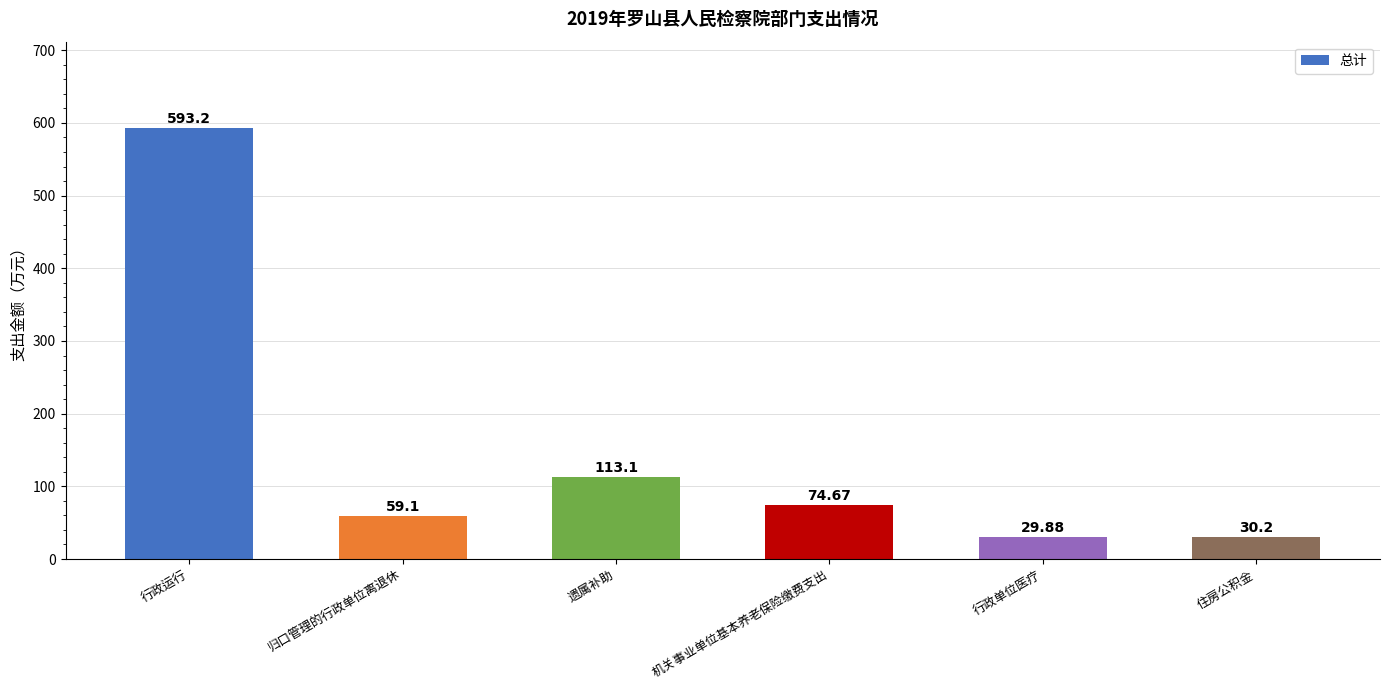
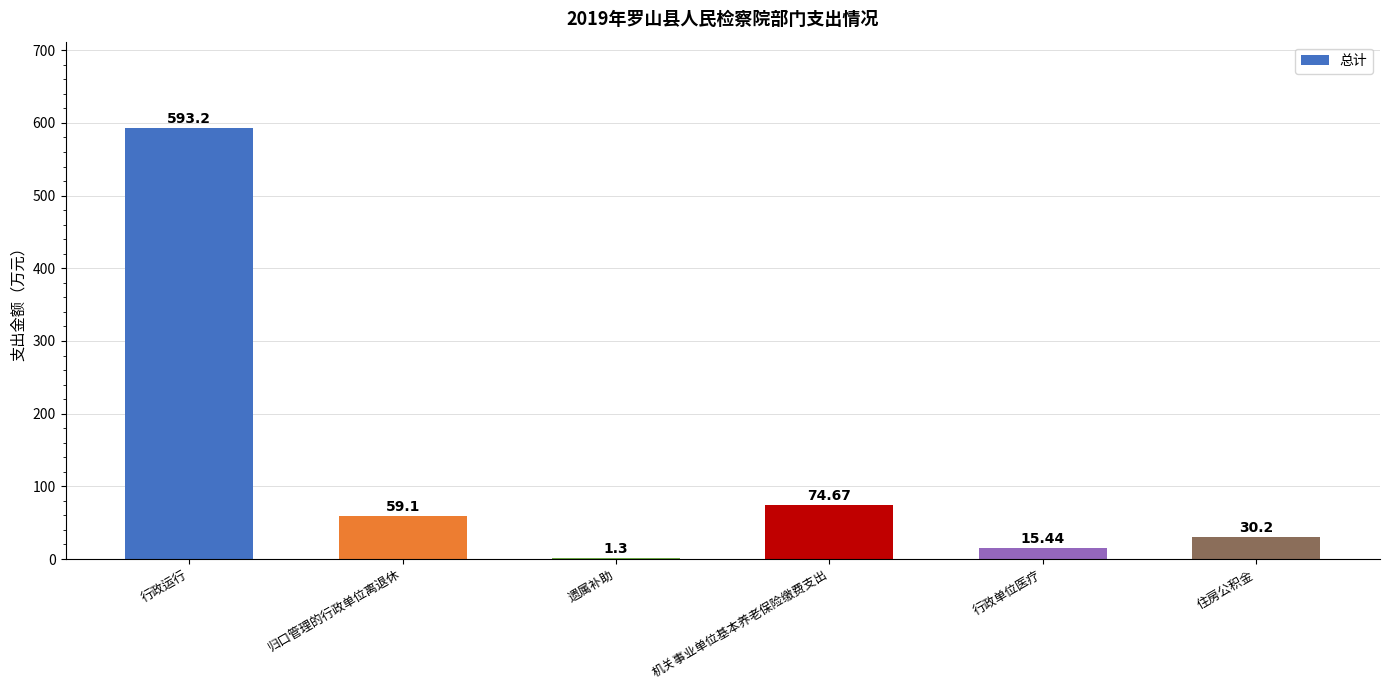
遗属补助: 113.1 -> 1.3
行政单位医疗: 29.88 -> 15.44
